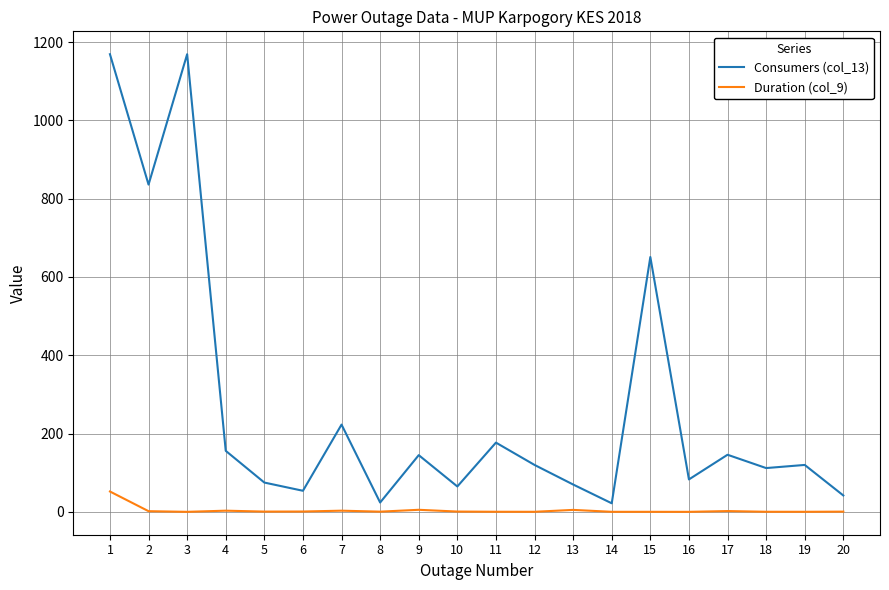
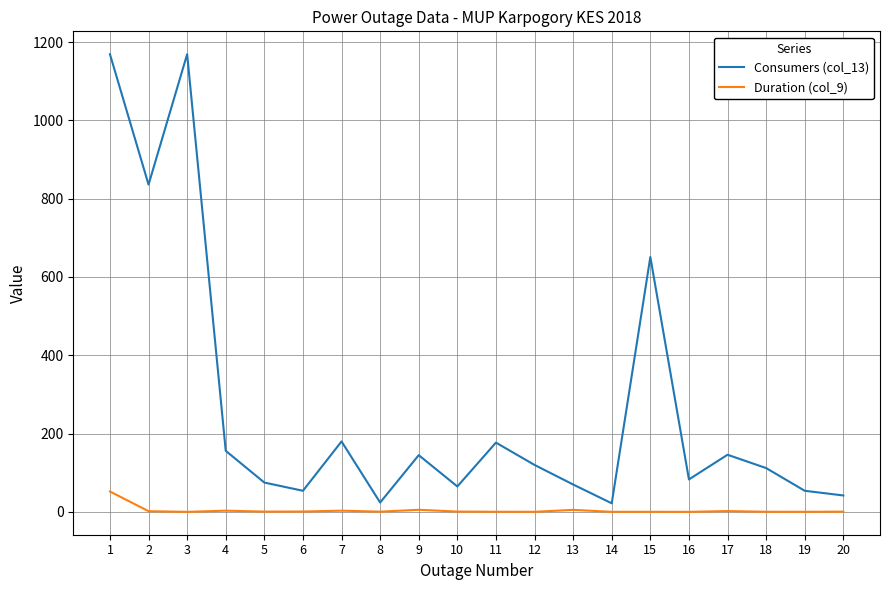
Consumers (col_13), 7: 220 -> 180
Consumers (col_13), 19: 120 -> 50
